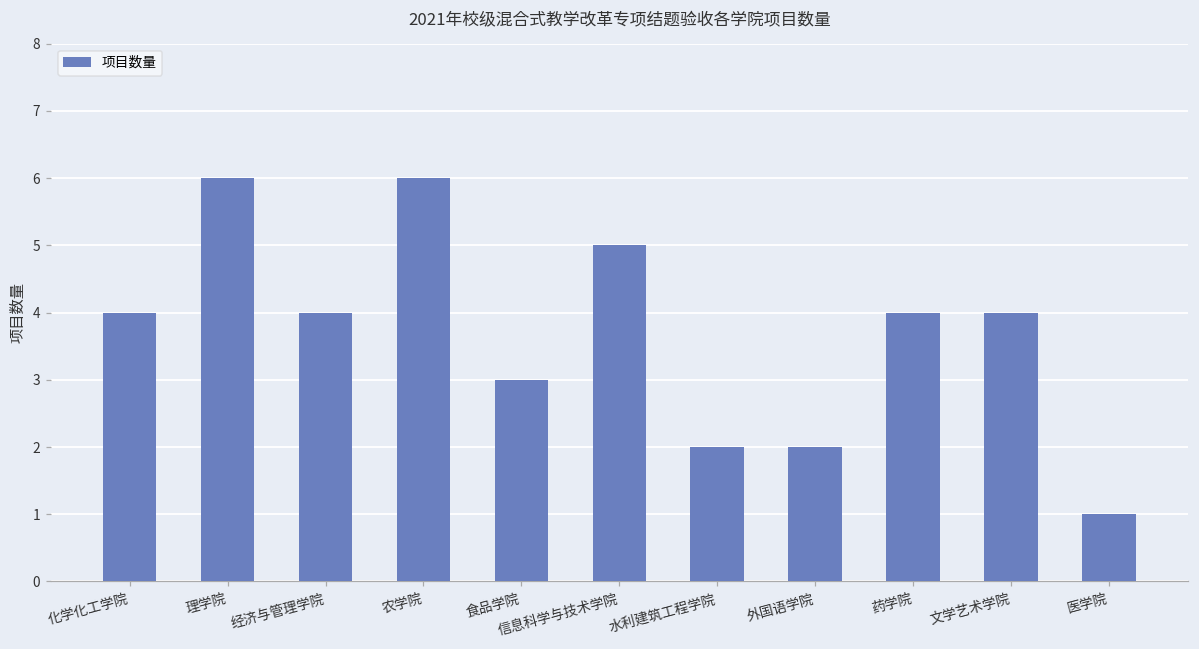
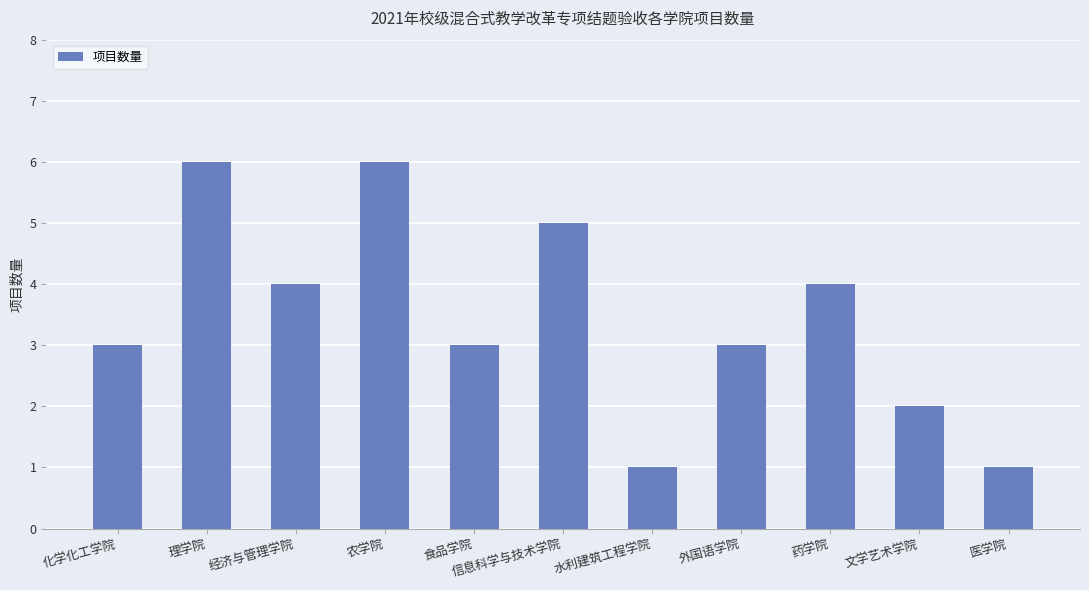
化学化工学院: 4 -> 3
水利建筑工程学院: 2 -> 1
外国语学院: 2 -> 3
文学艺术学院: 4 -> 2
